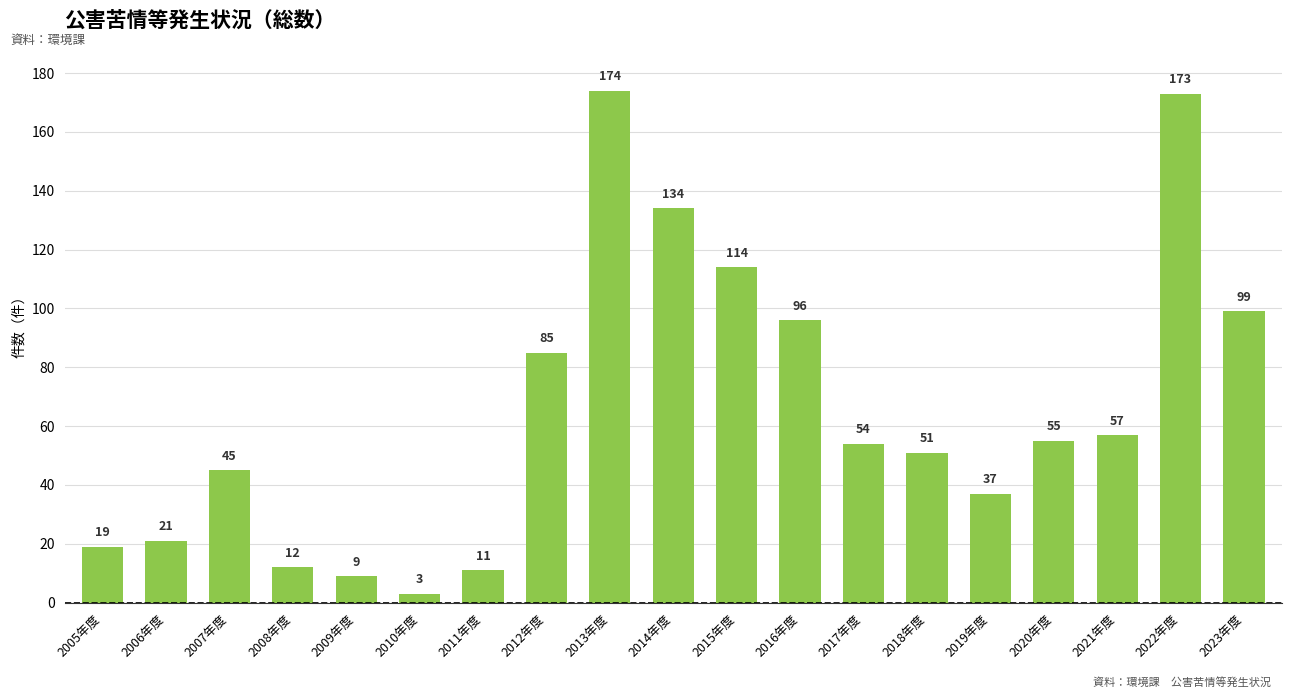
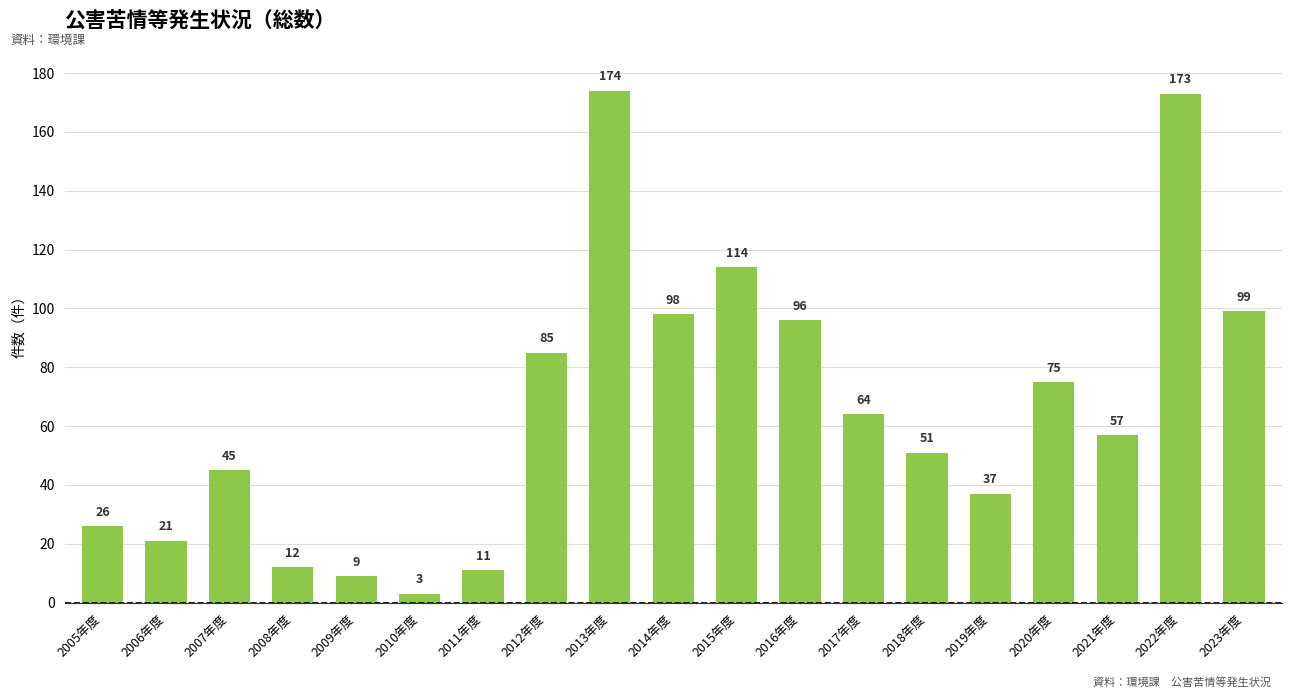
2005年度: 19 -> 26
2014年度: 134 -> 98
2017年度: 54 -> 64
2020年度: 55 -> 75
